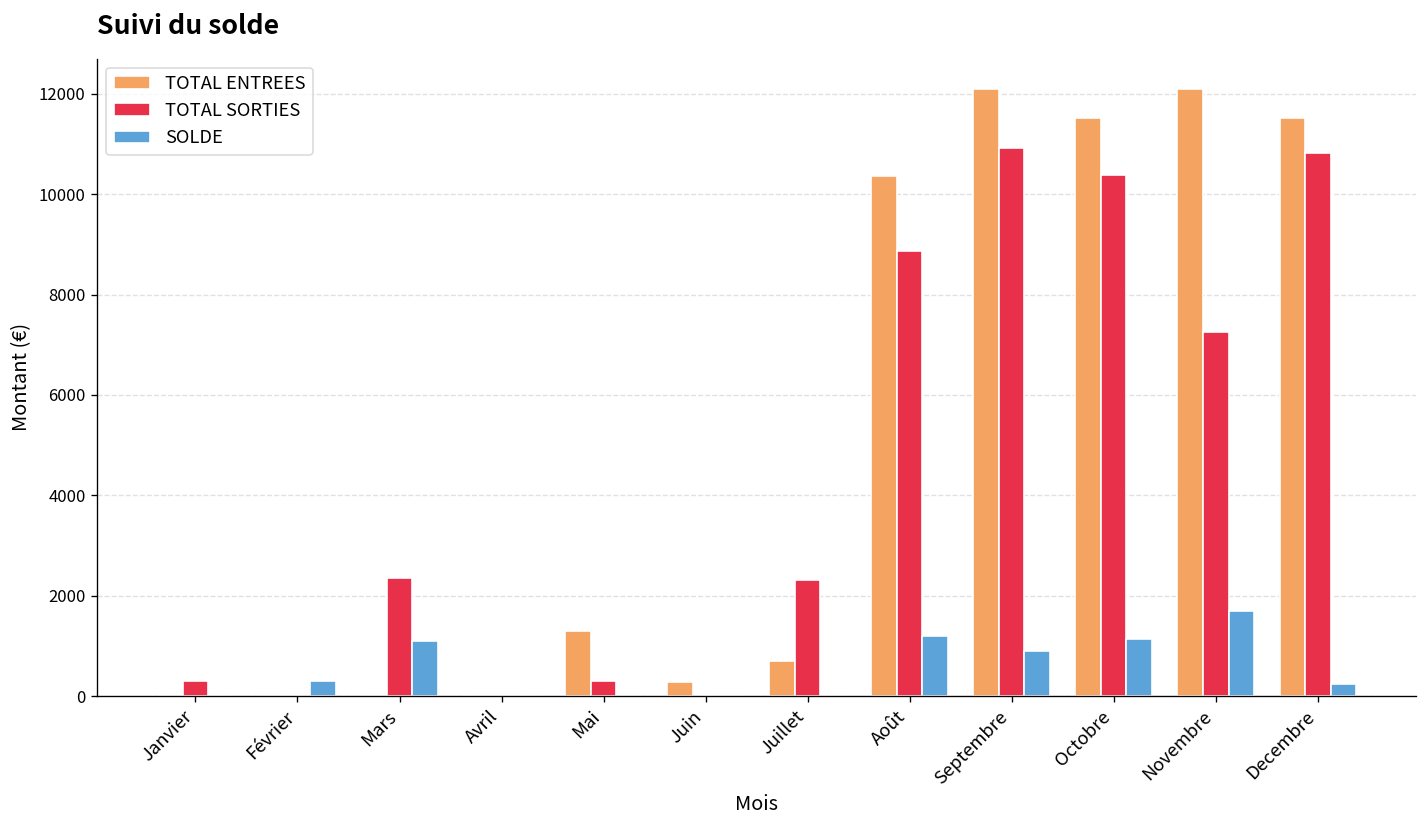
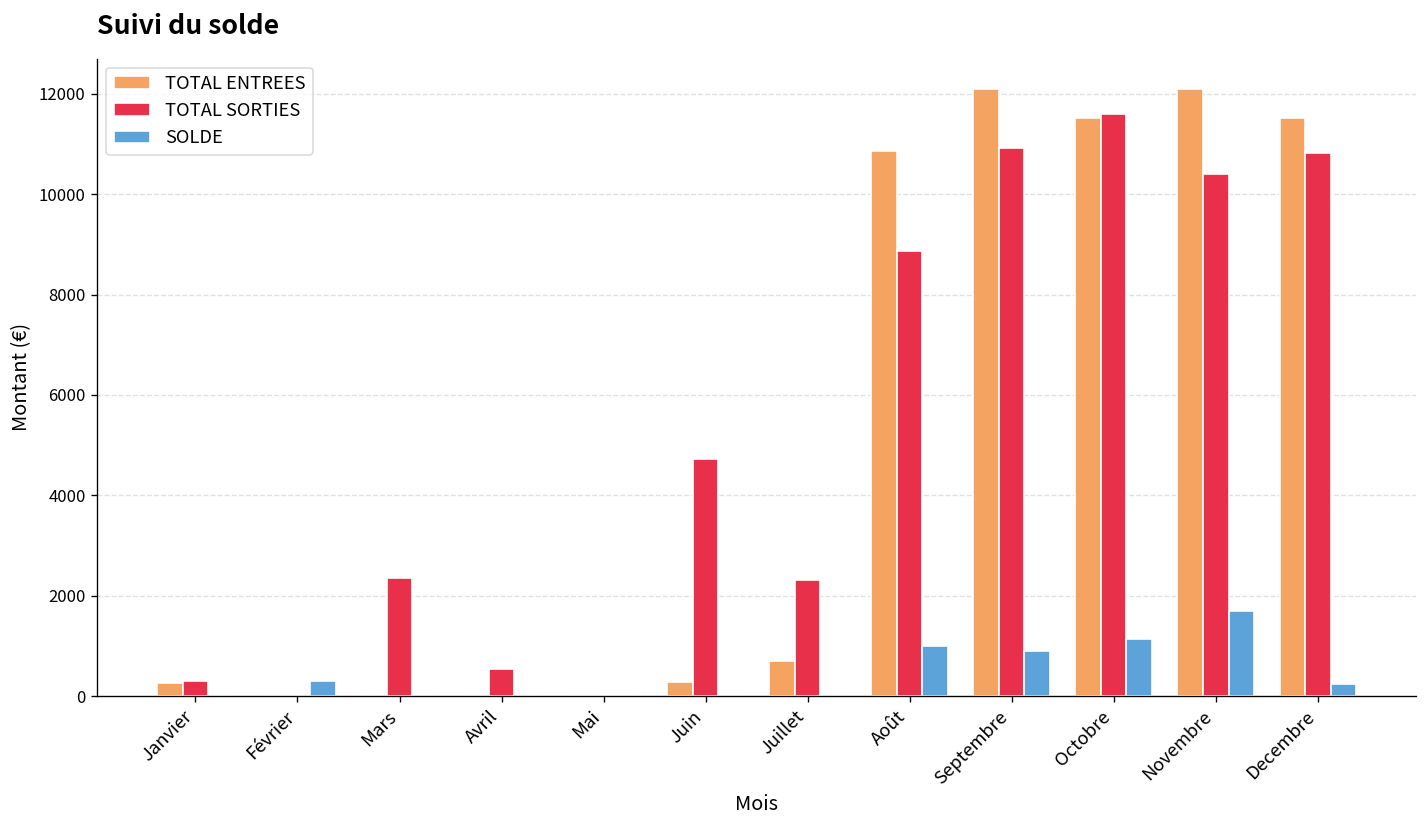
TOTAL ENTREES, Janvier: 0 -> 300
SOLDE, Mars: 1100 -> 0
TOTAL SORTIES, Avril: 0 -> 500
TOTAL ENTREES, Mai: 1300 -> 0
TOTAL SORTIES, Mai: 300 -> 0
TOTAL SORTIES, Juin: 0 -> 4700
TOTAL ENTREES, Août: 10400 -> 10900
SOLDE, Août: 1200 -> 1000
TOTAL SORTIES, Octobre: 10400 -> 11600
TOTAL SORTIES, Novembre: 7300 -> 10400
